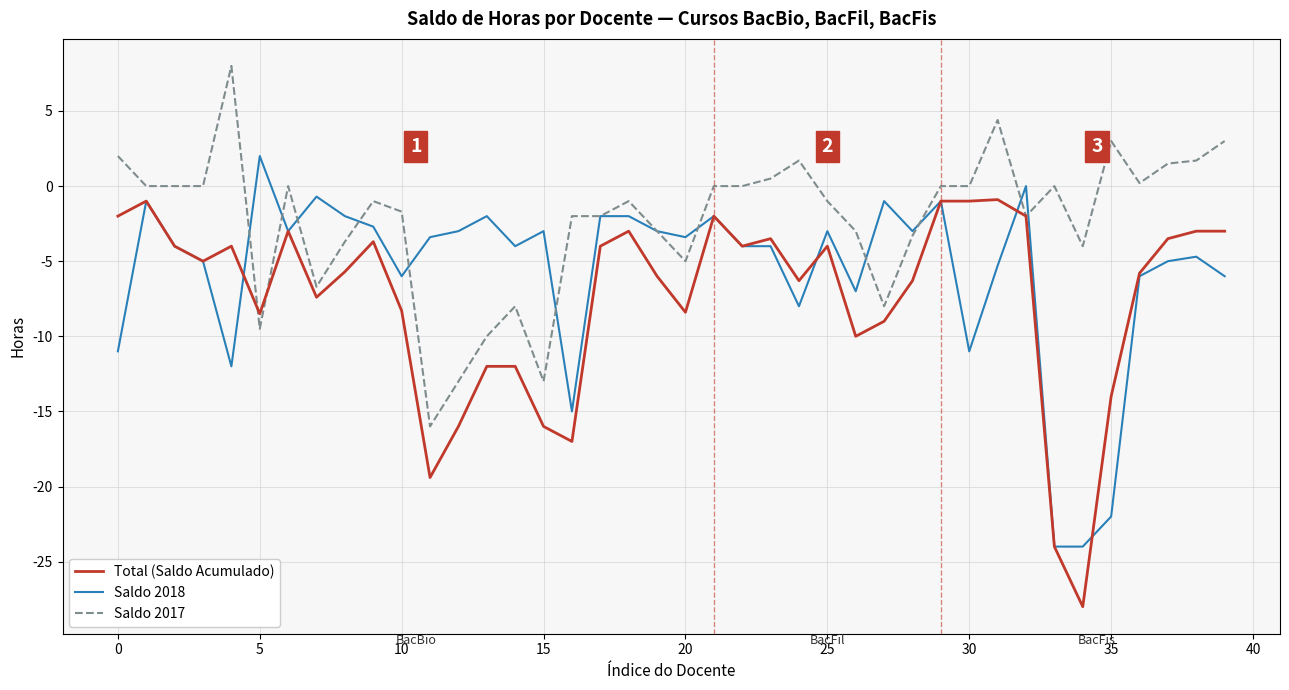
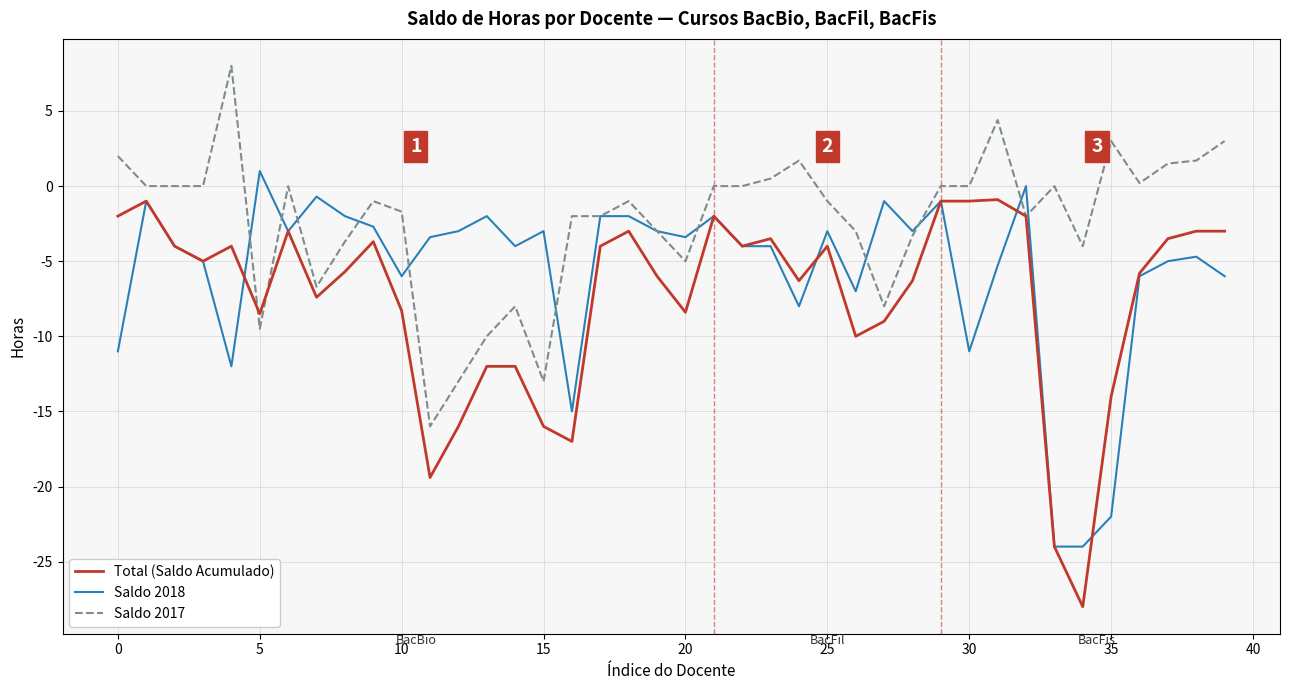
Saldo 2018, 5: 2 -> 1
